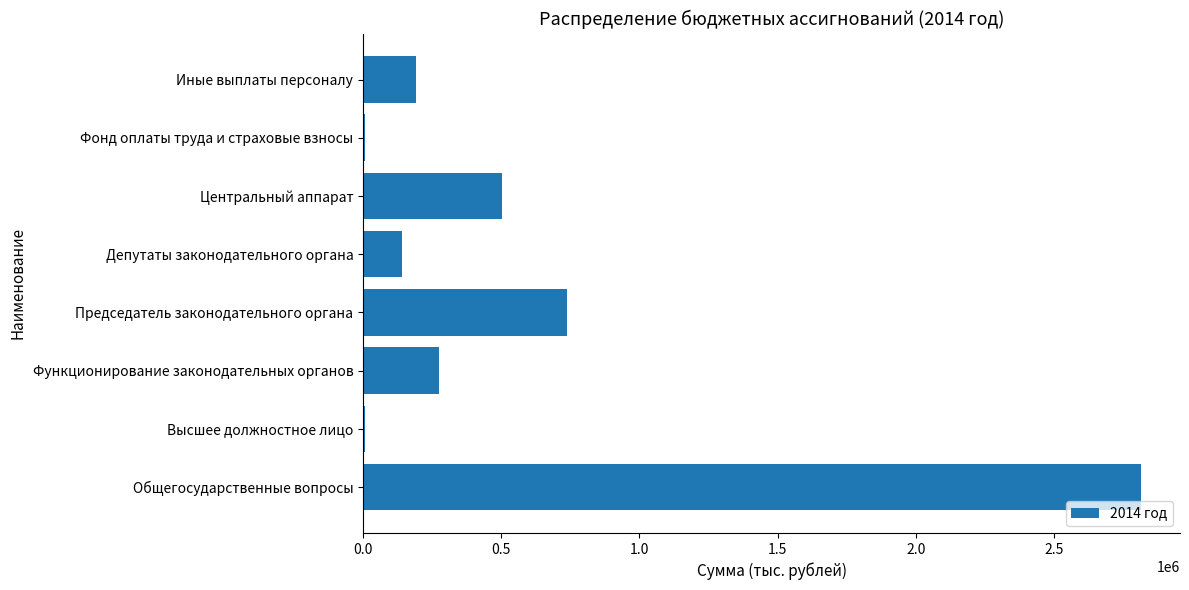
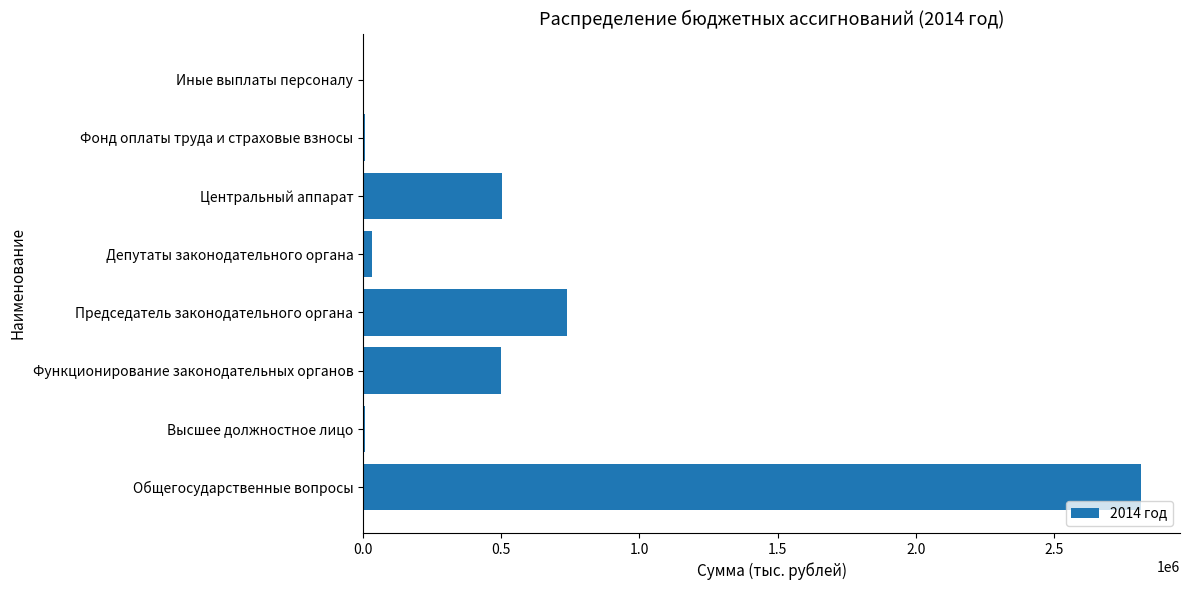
Иные выплаты персоналу: 190000 -> 0
Депутаты законодательного органа: 140000 -> 30000
Функционирование законодательных органов: 280000 -> 500000
